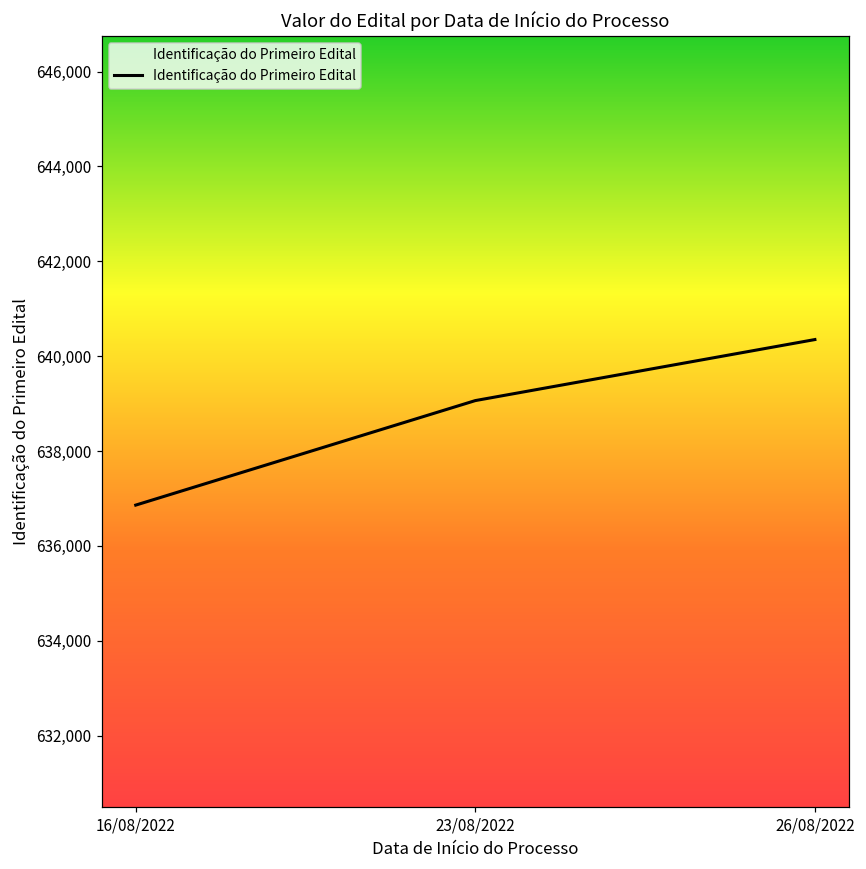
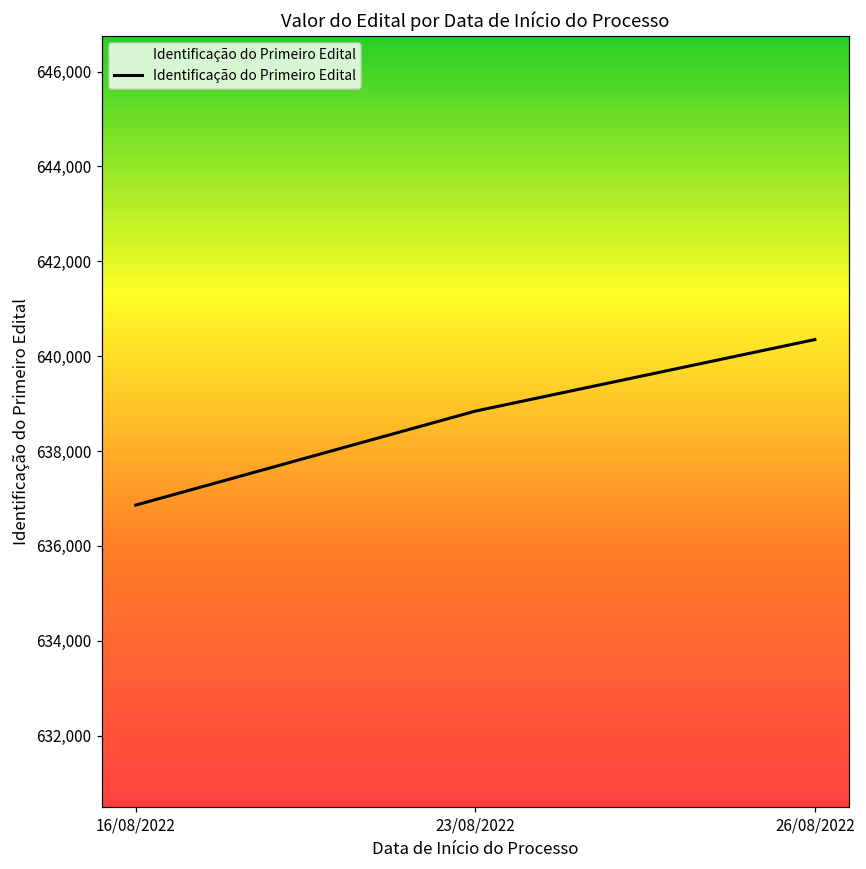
23/08/2022: 639,100 -> 638,800
